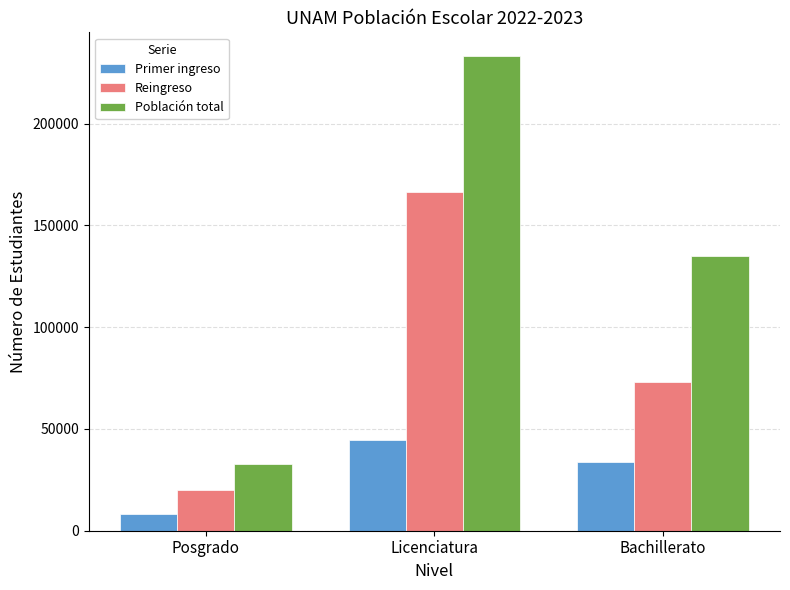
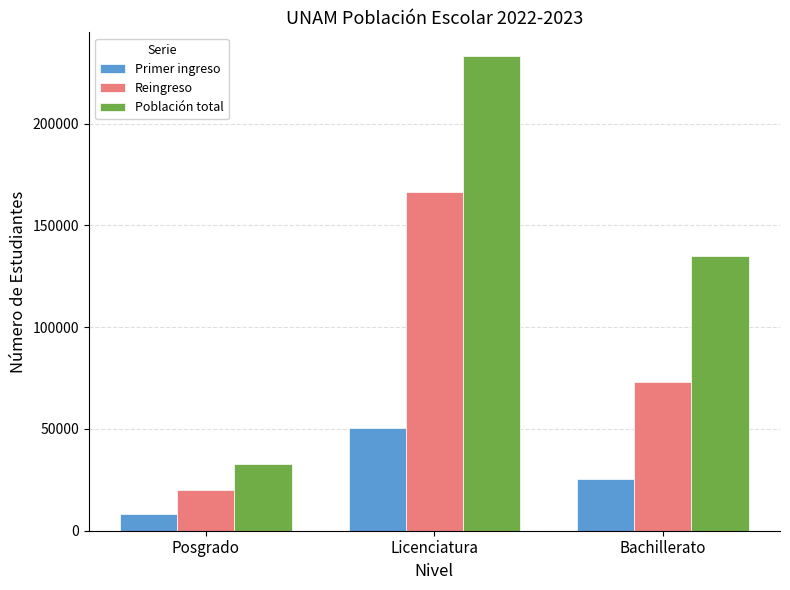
Primer ingreso, Licenciatura: 44000 -> 50000
Primer ingreso, Bachillerato: 34000 -> 25000
